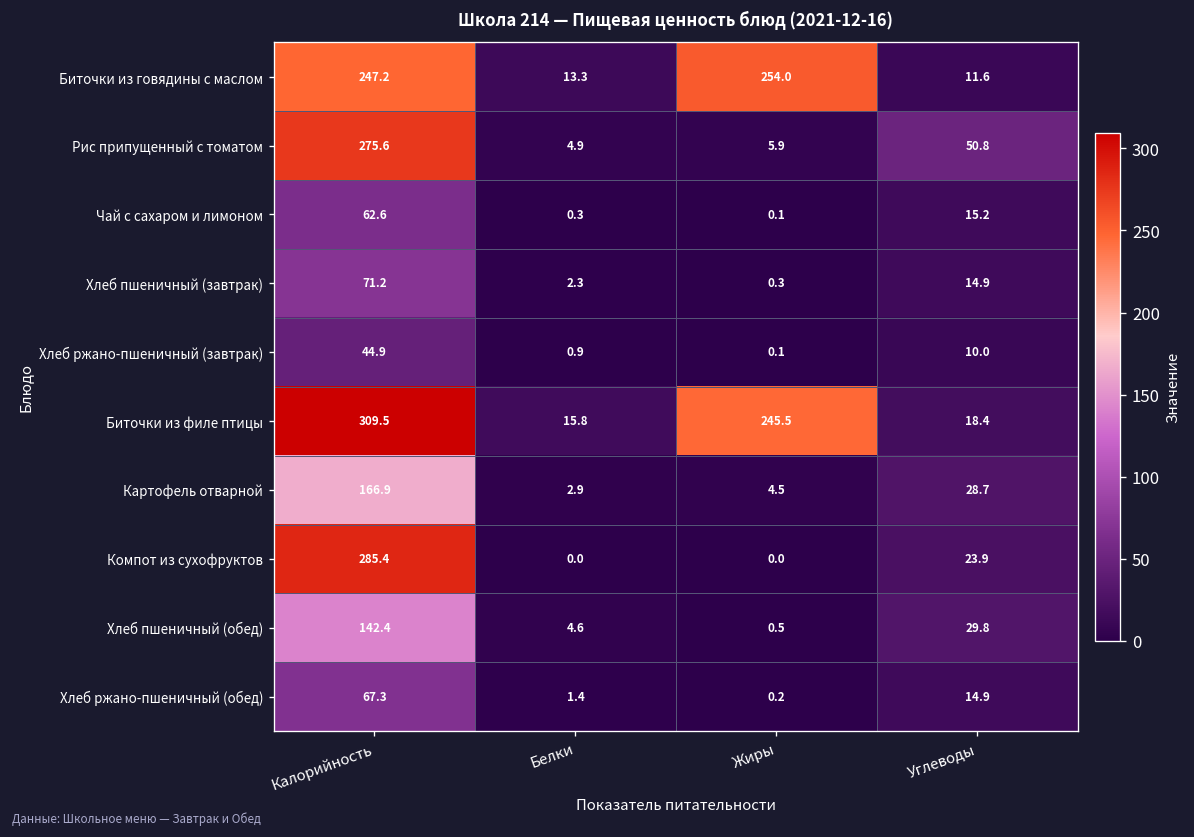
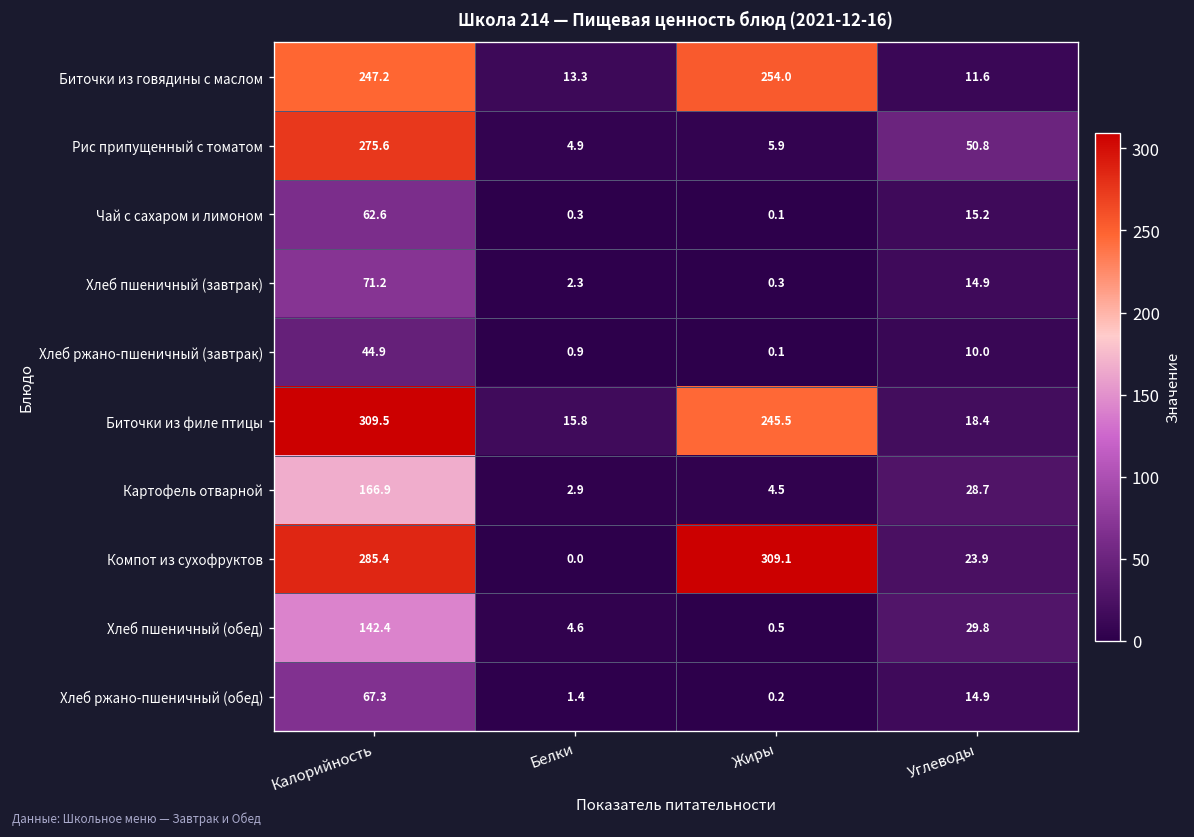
Компот из сухофруктов, Жиры: 0.0 -> 309.1
